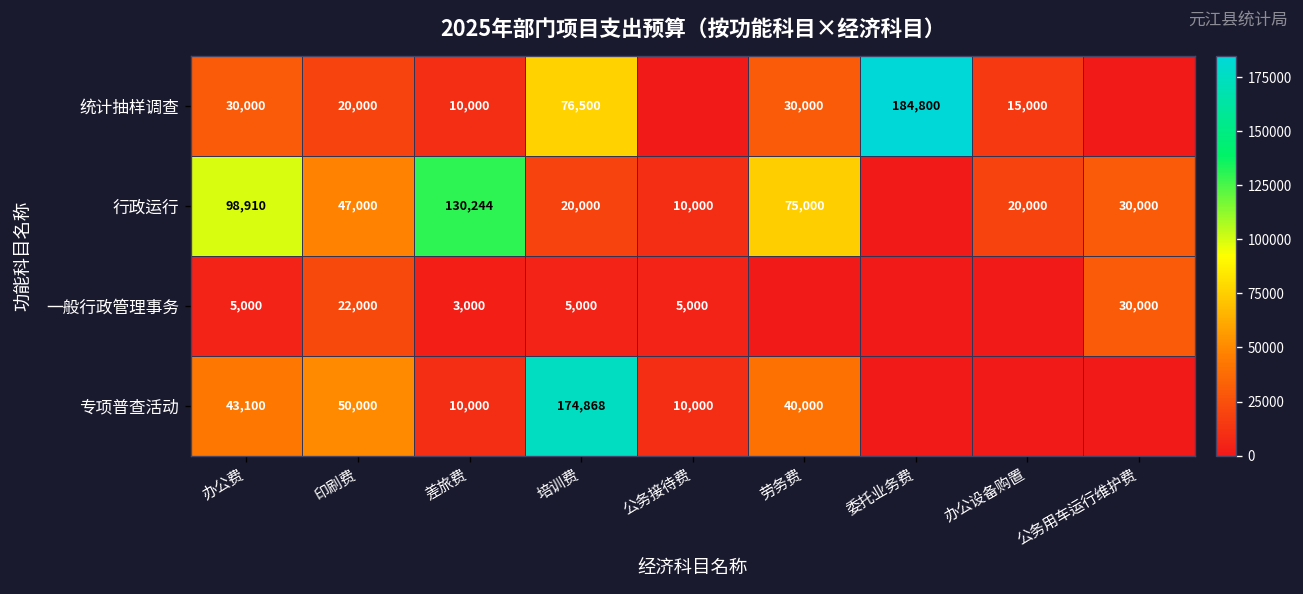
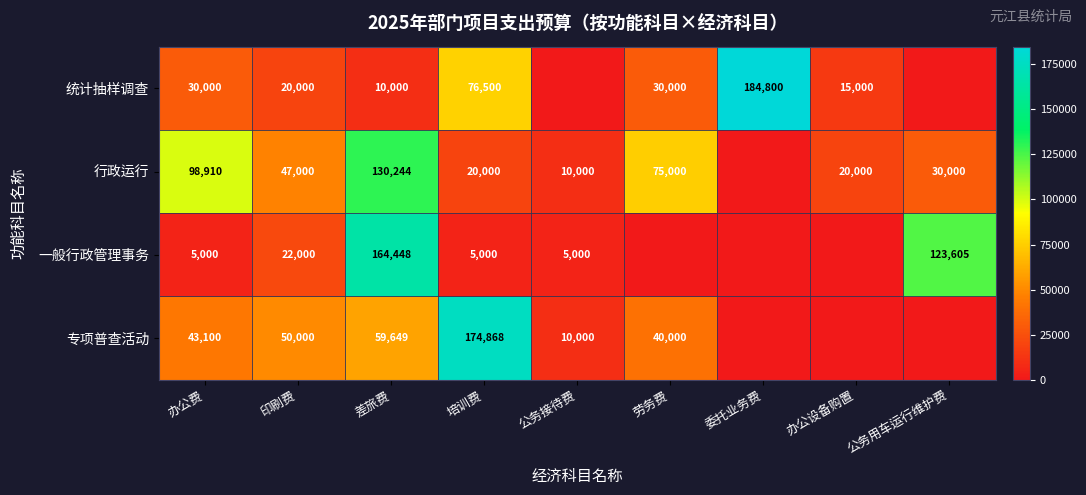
一般行政管理事务, 差旅费: 3,000 -> 164,448
一般行政管理事务, 公务用车运行维护费: 30,000 -> 123,605
专项普查活动, 差旅费: 10,000 -> 59,649
